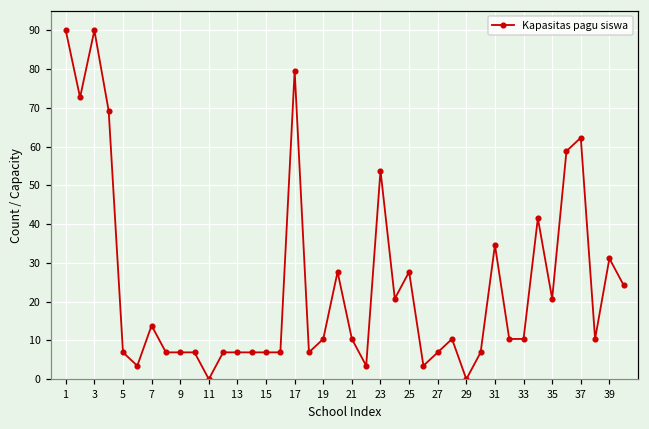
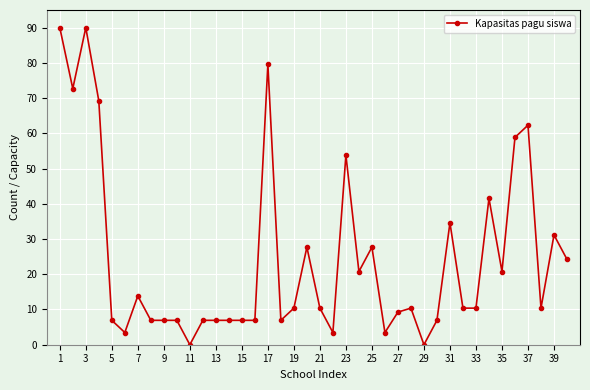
27: 7 -> 9
